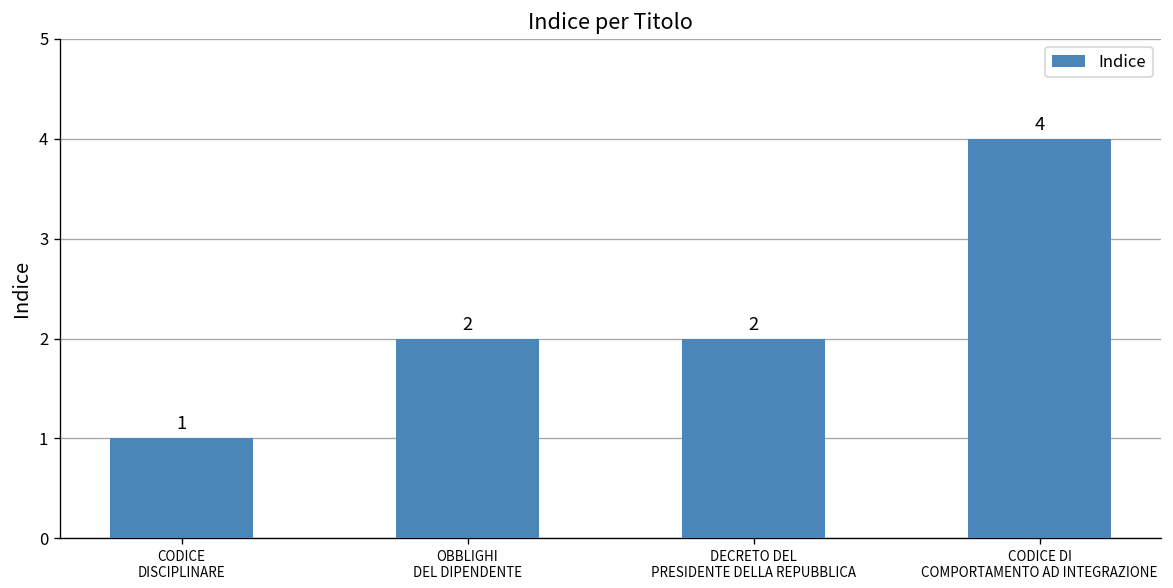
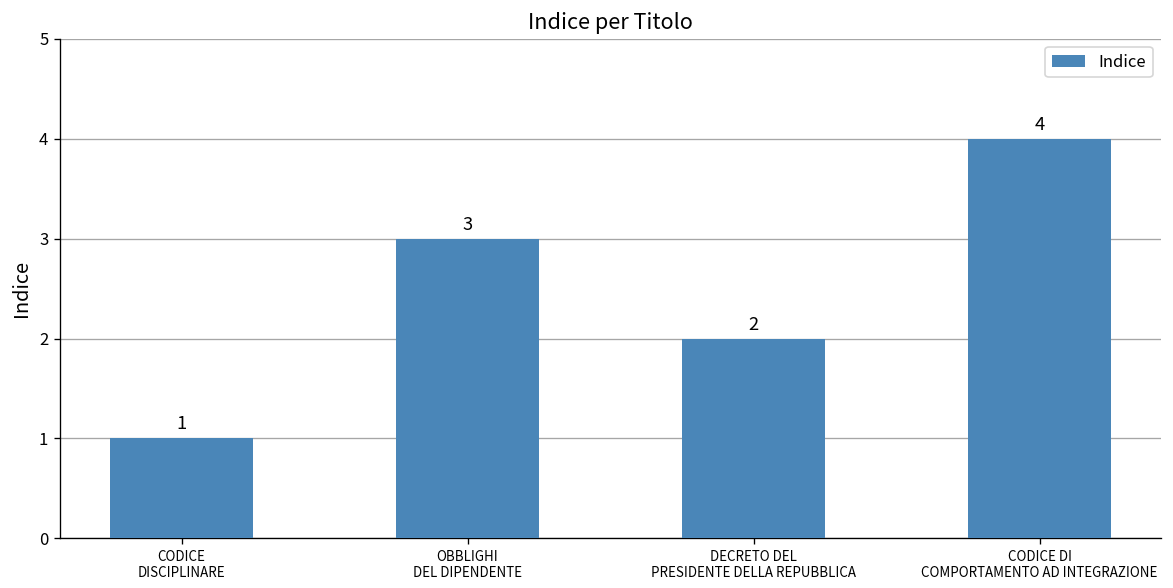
OBBLIGHI DEL DIPENDENTE: 2 -> 3
